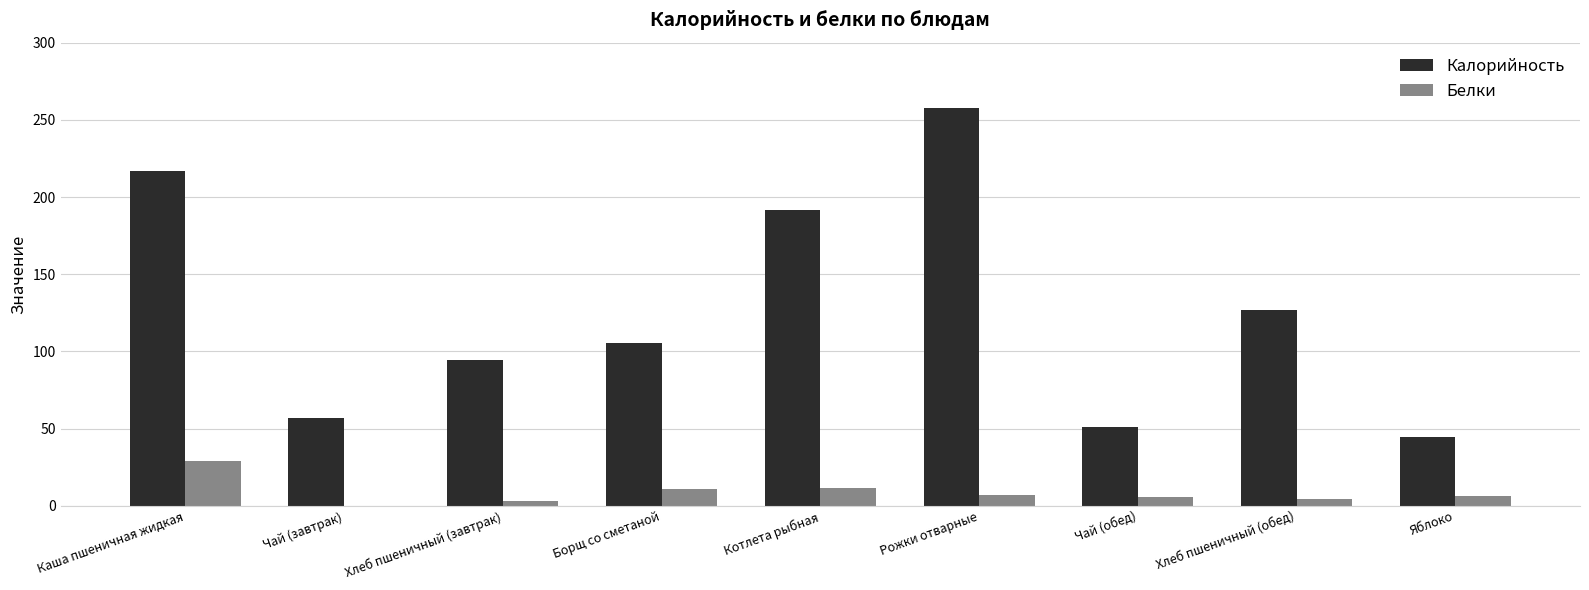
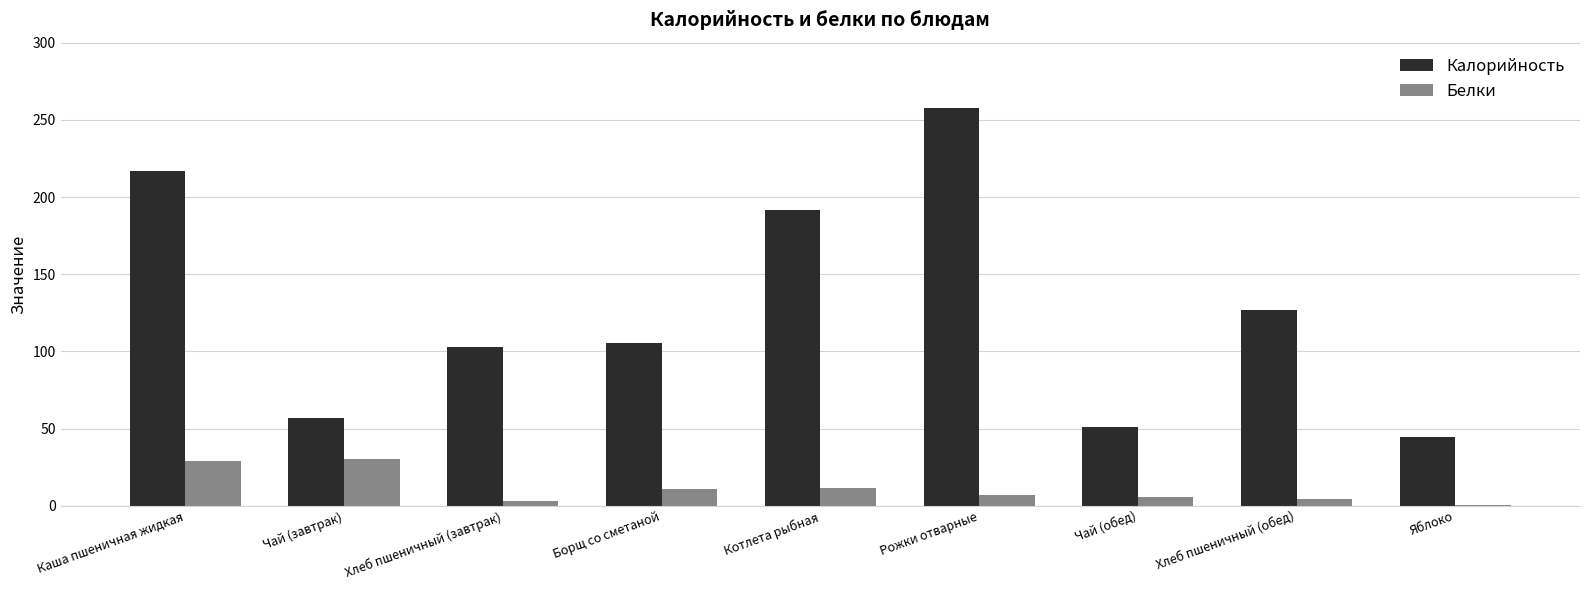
Белки, Чай (завтрак): 0 -> 30
Калорийность, Хлеб пшеничный (завтрак): 94 -> 103
Белки, Яблоко: 6 -> 0
